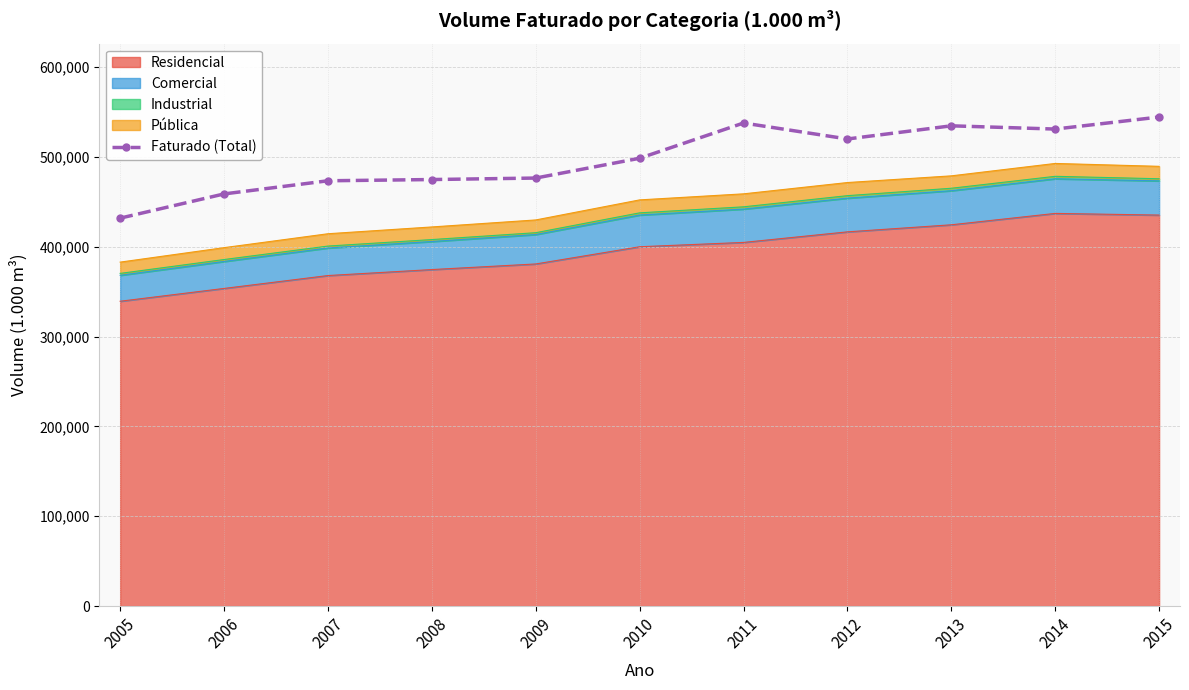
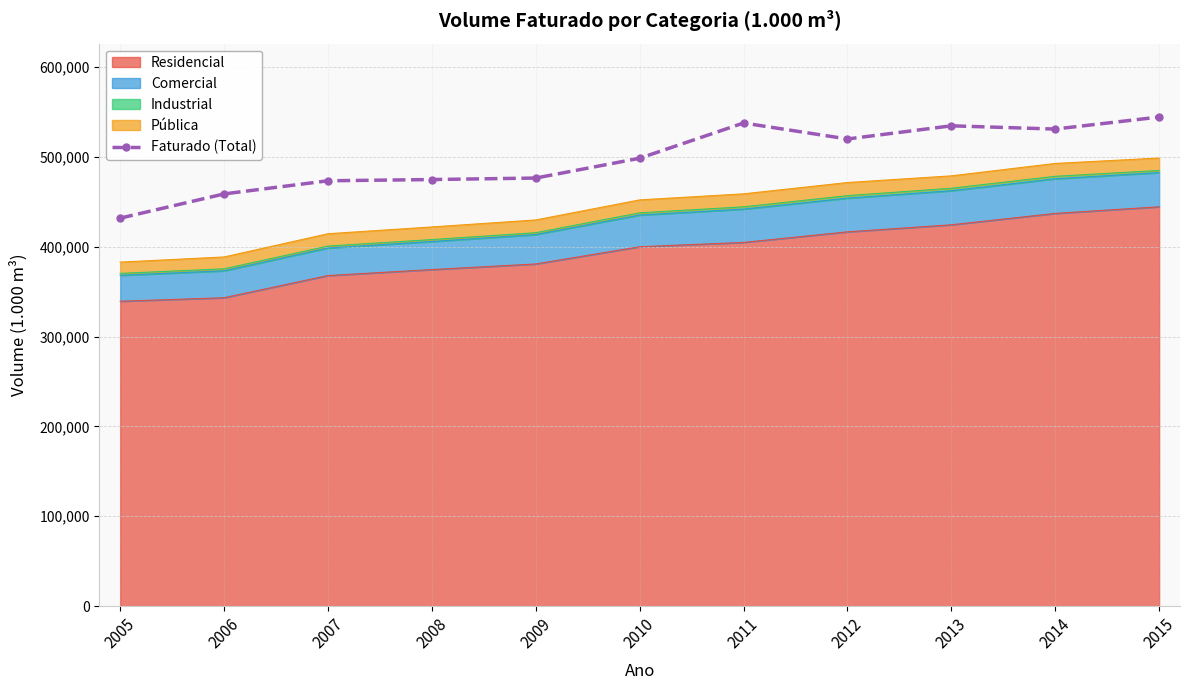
Residencial, 2006: 350,000 -> 340,000
Residencial, 2015: 435,000 -> 445,000
